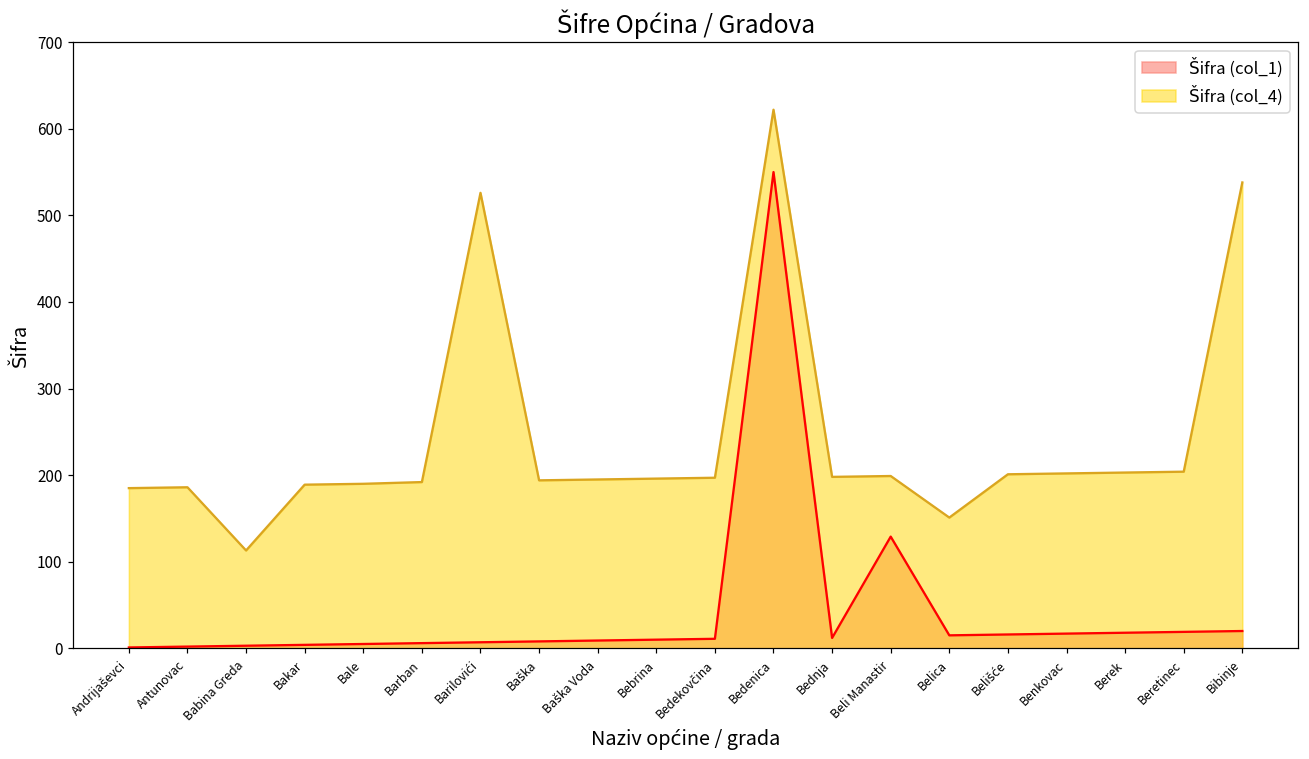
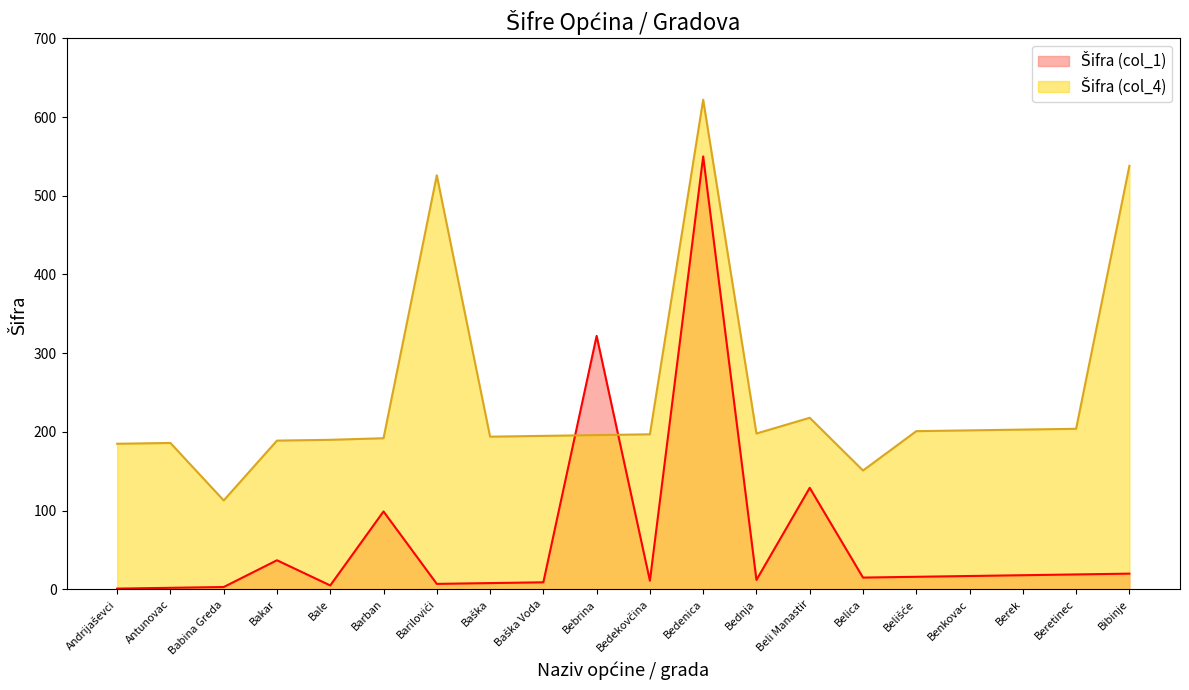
Šifra (col_1), Bakar: 0 -> 40
Šifra (col_1), Barban: 10 -> 100
Šifra (col_1), Bebrina: 10 -> 320
Šifra (col_4), Beli Manastir: 200 -> 220
